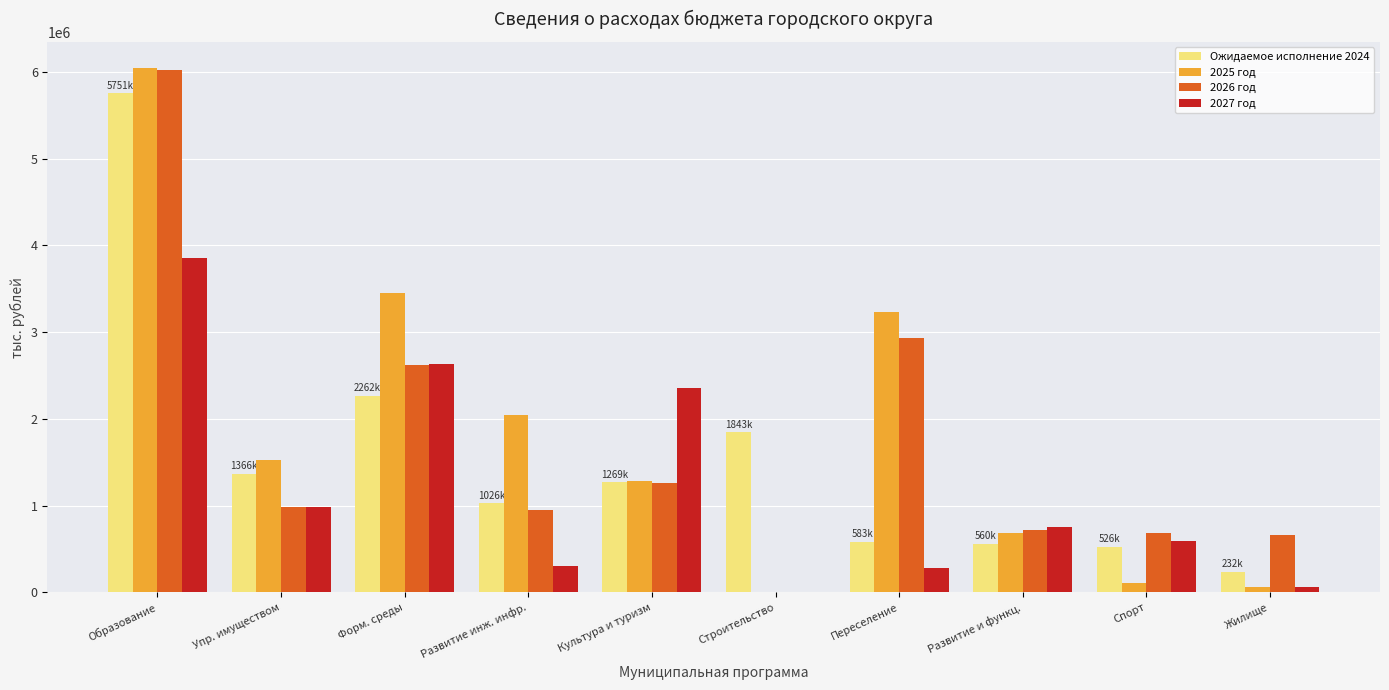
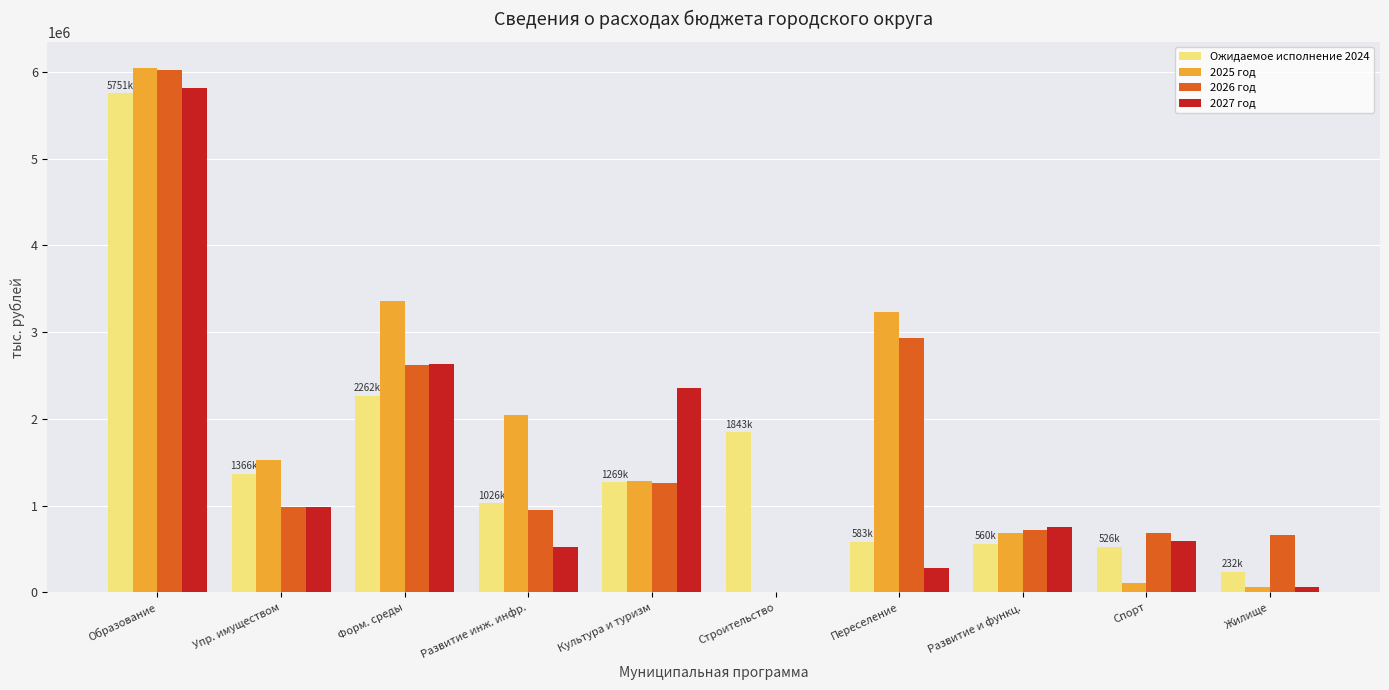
2027 год, Образование: 3900000 -> 5800000
2025 год, Форм. среды: 3500000 -> 3400000
2027 год, Развитие инж. инфр.: 300000 -> 500000
